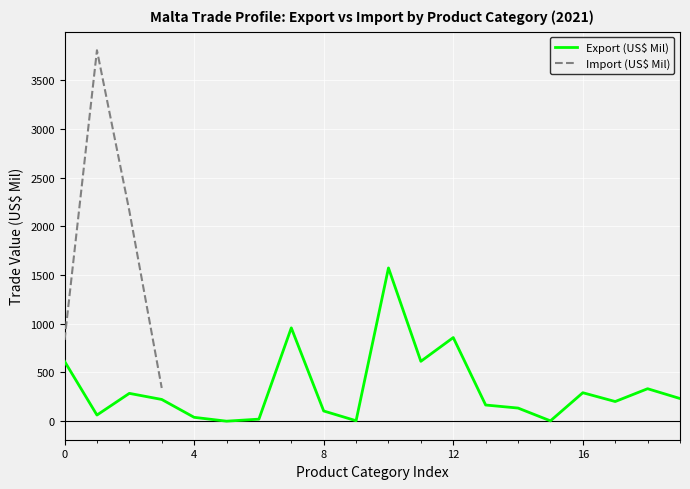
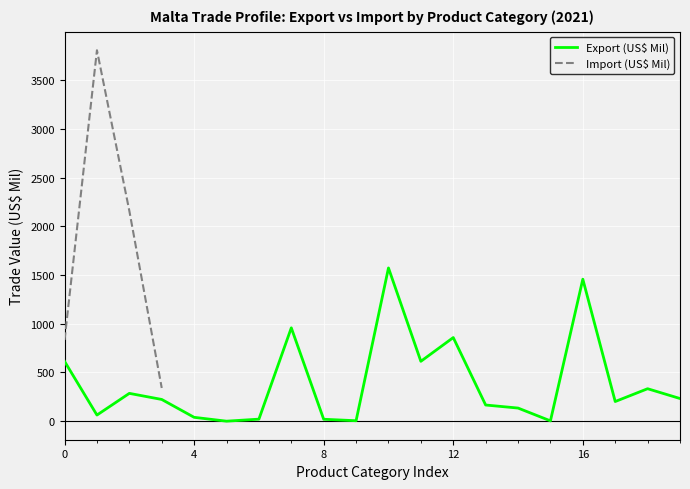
Export (US$ Mil), 8: 100 -> 0
Export (US$ Mil), 16: 300 -> 1500
